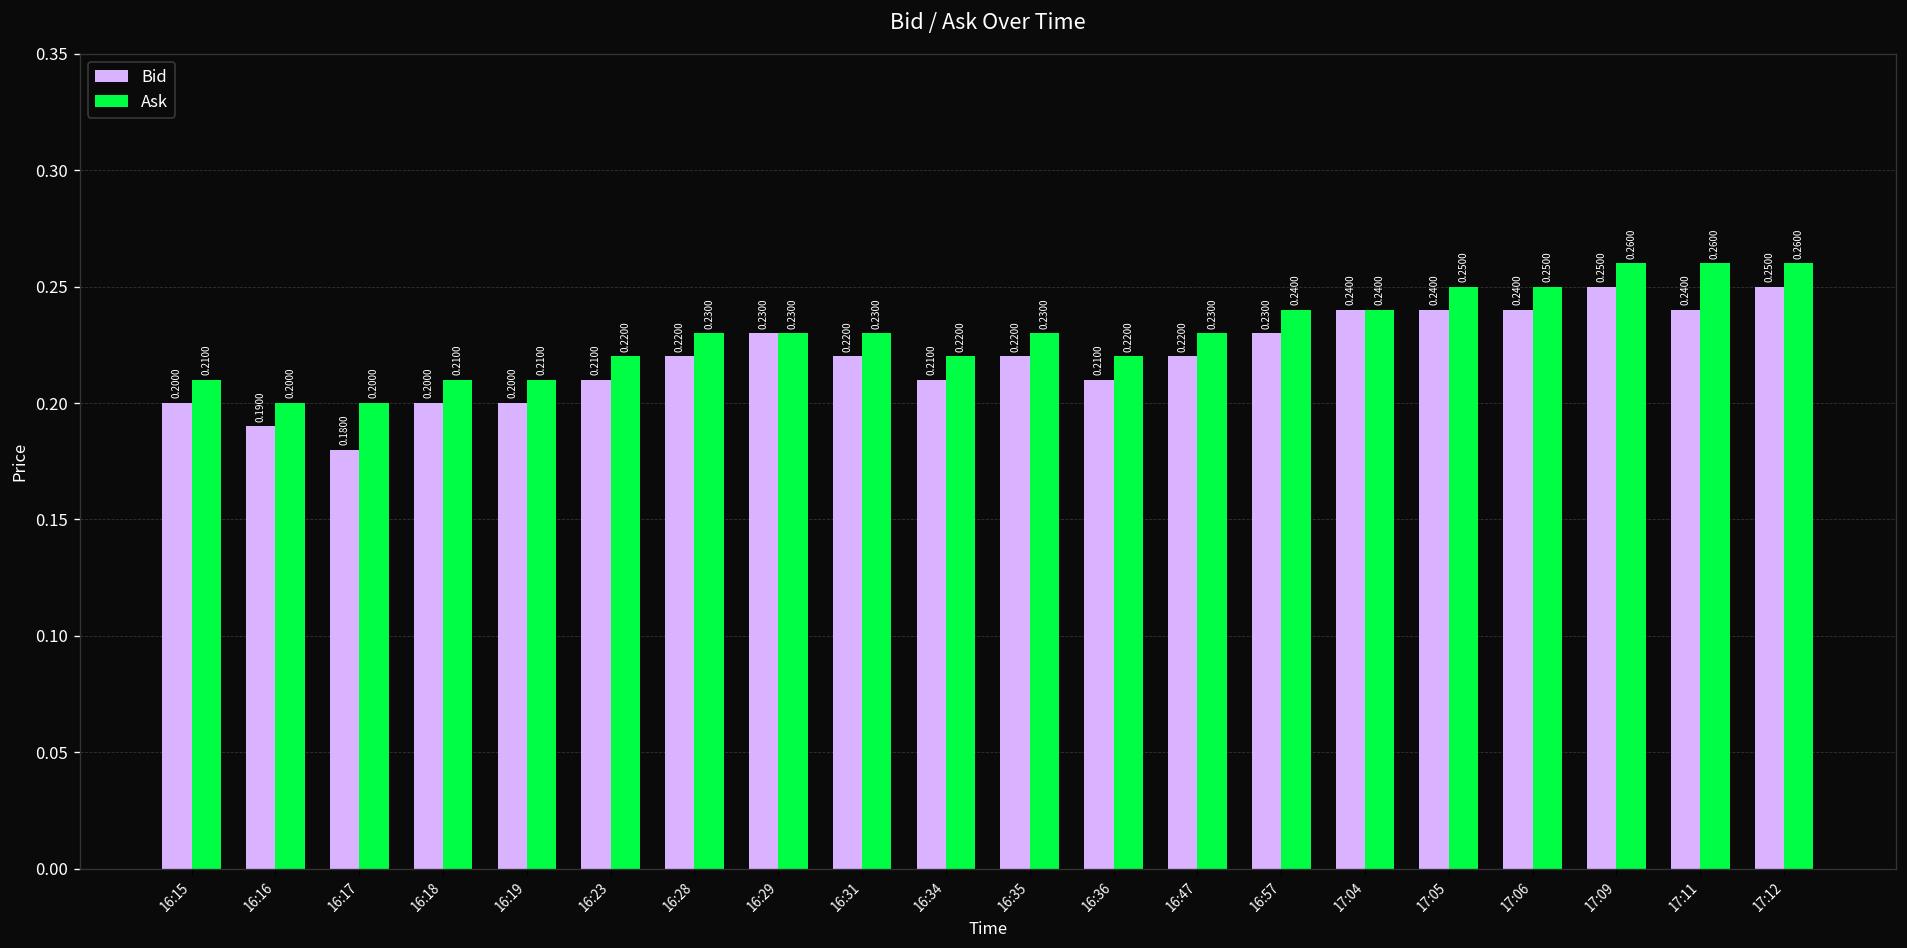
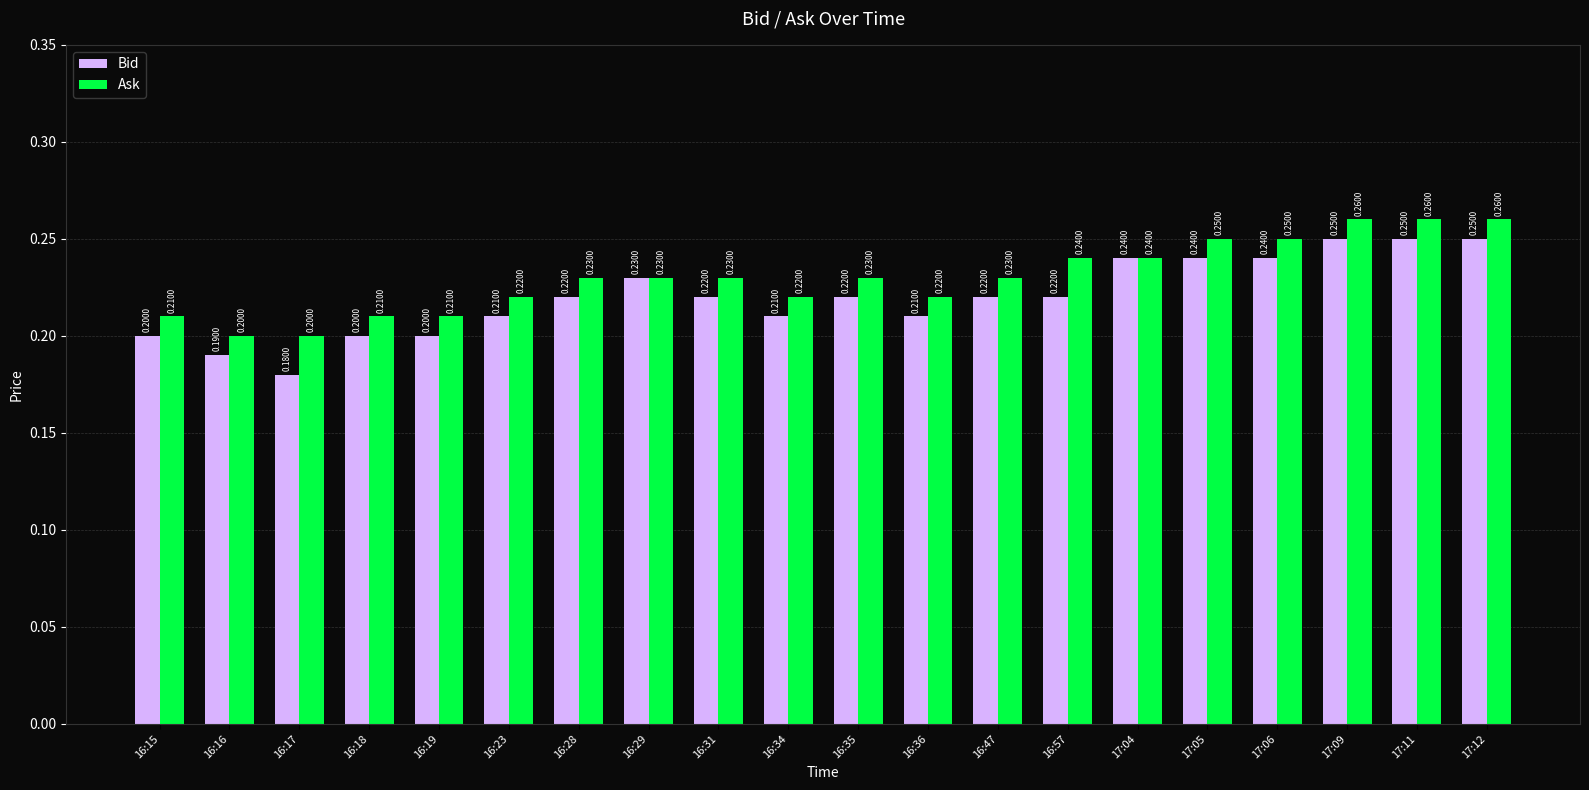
Bid, 16:57: 0.2300 -> 0.2200
Bid, 17:11: 0.2400 -> 0.2500
